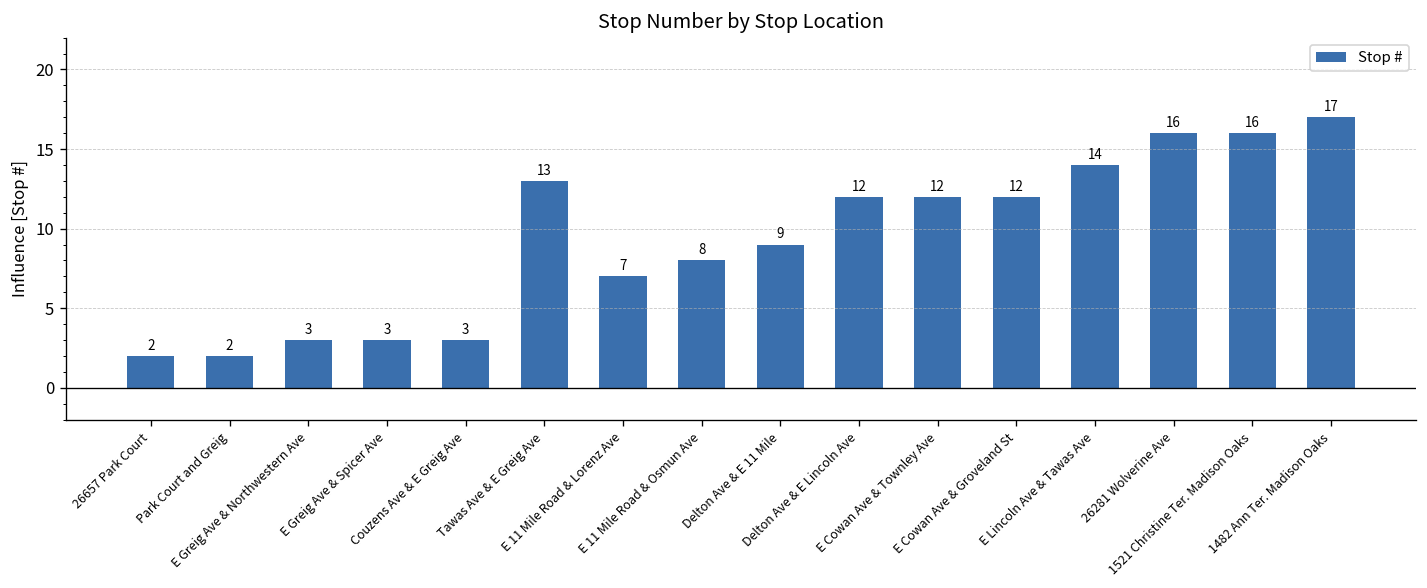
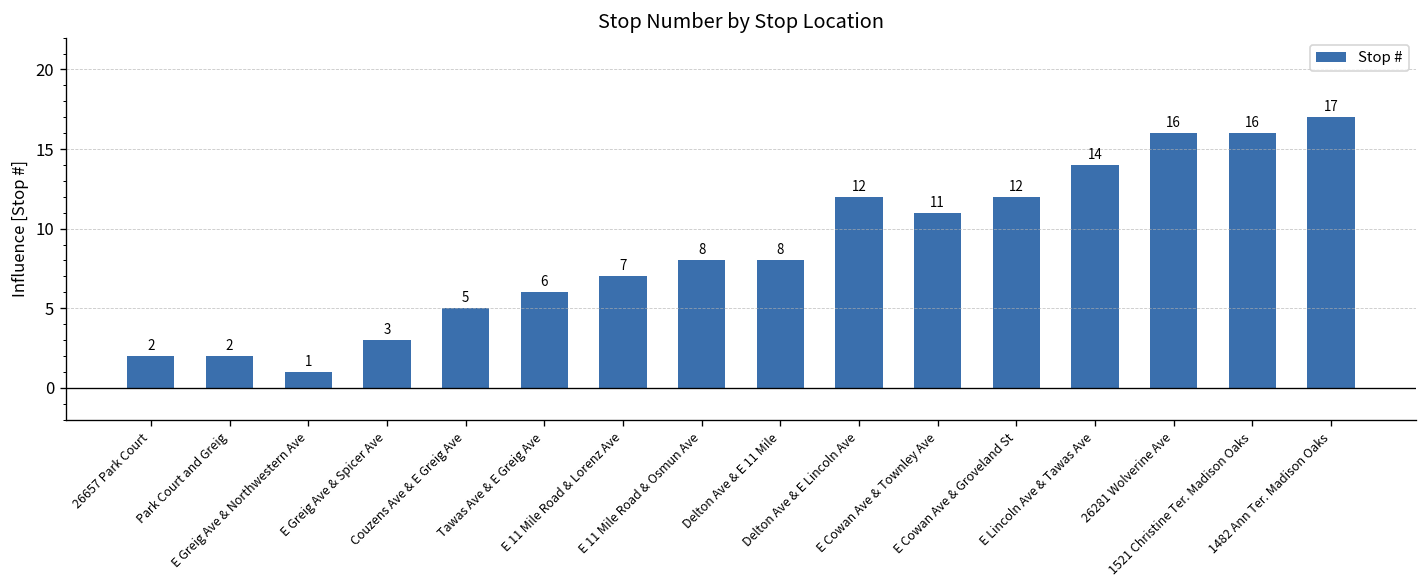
E Greig Ave & Northwestern Ave: 3 -> 1
Couzens Ave & E Greig Ave: 3 -> 5
Tawas Ave & E Greig Ave: 13 -> 6
Delton Ave & E 11 Mile: 9 -> 8
E Cowan Ave & Townley Ave: 12 -> 11
